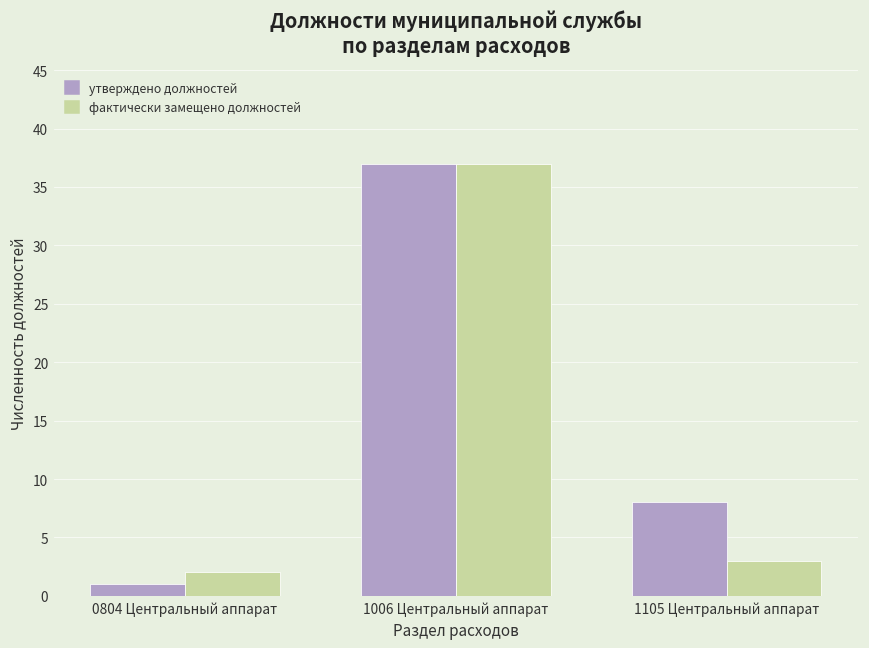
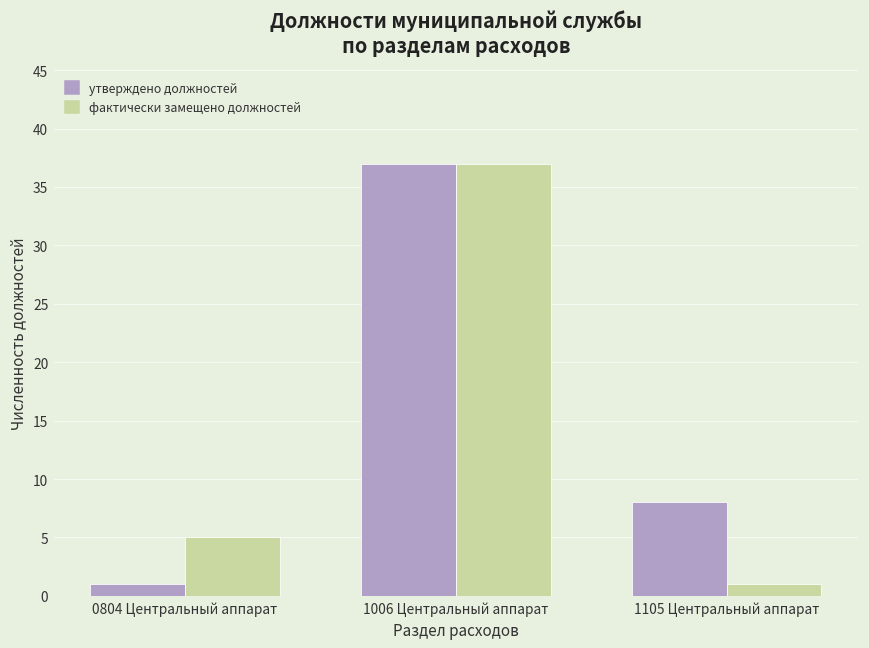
фактически замещено должностей, 0804 Центральный аппарат: 2 -> 5
фактически замещено должностей, 1105 Центральный аппарат: 3 -> 1
